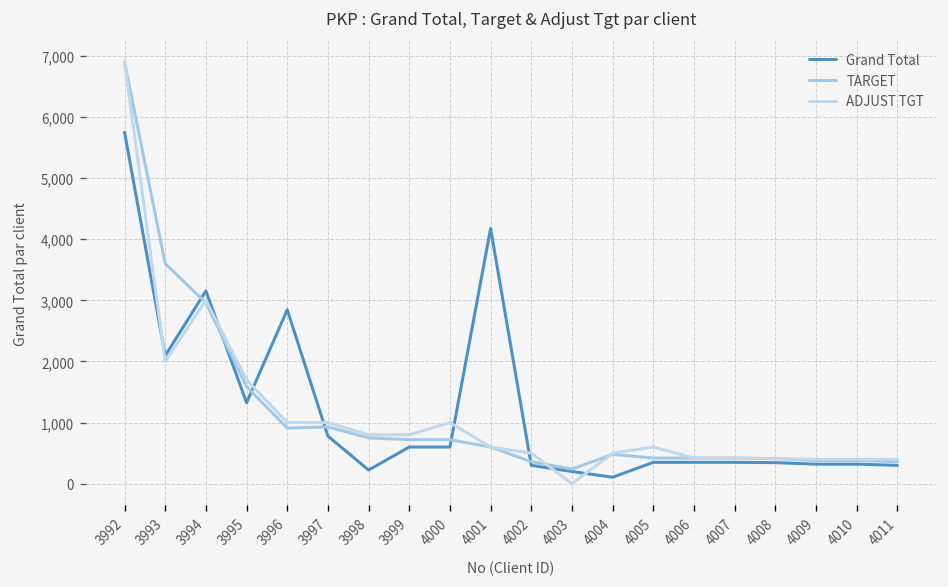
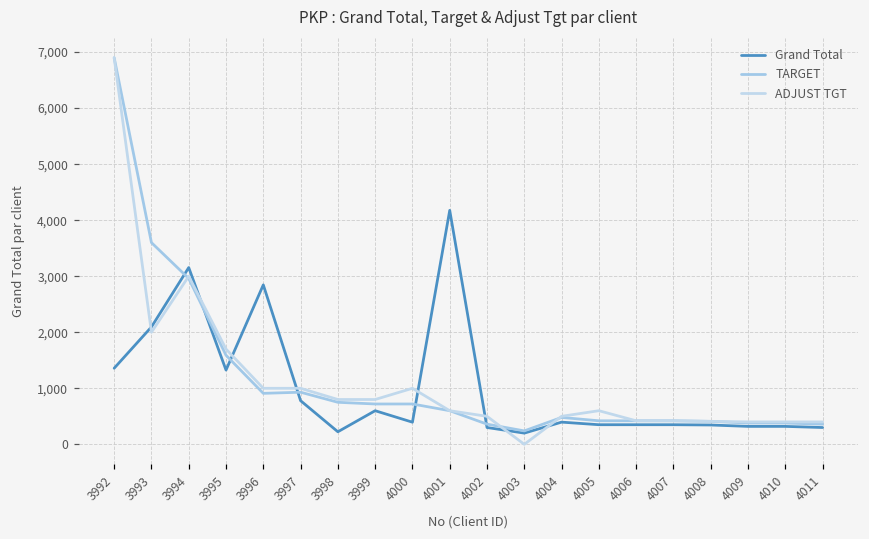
Grand Total, 3992: 5,800 -> 1,400
Grand Total, 4000: 600 -> 400
Grand Total, 4004: 100 -> 400
